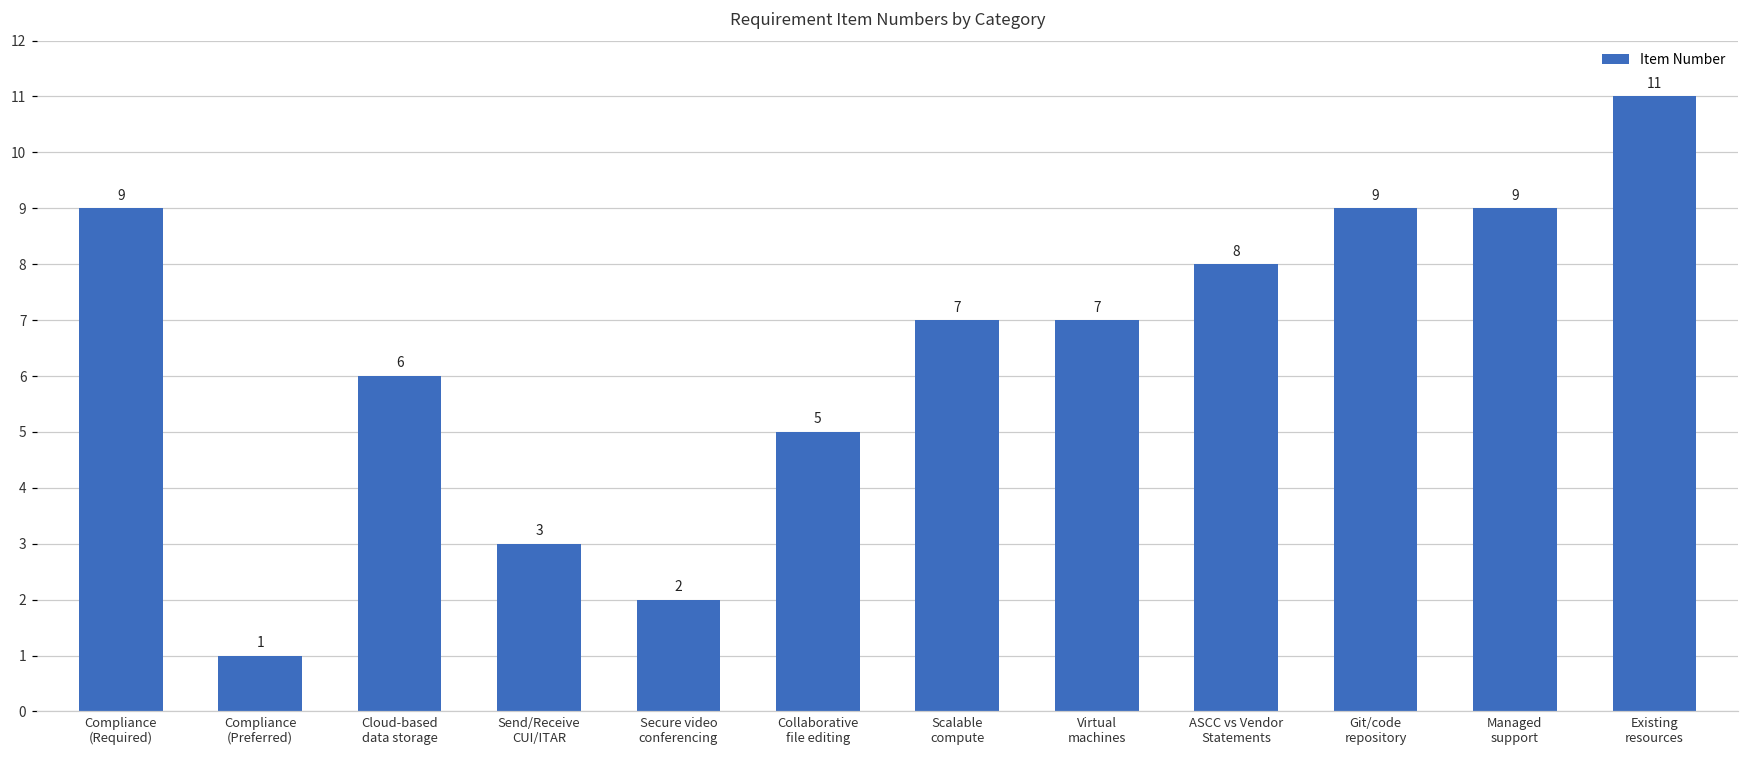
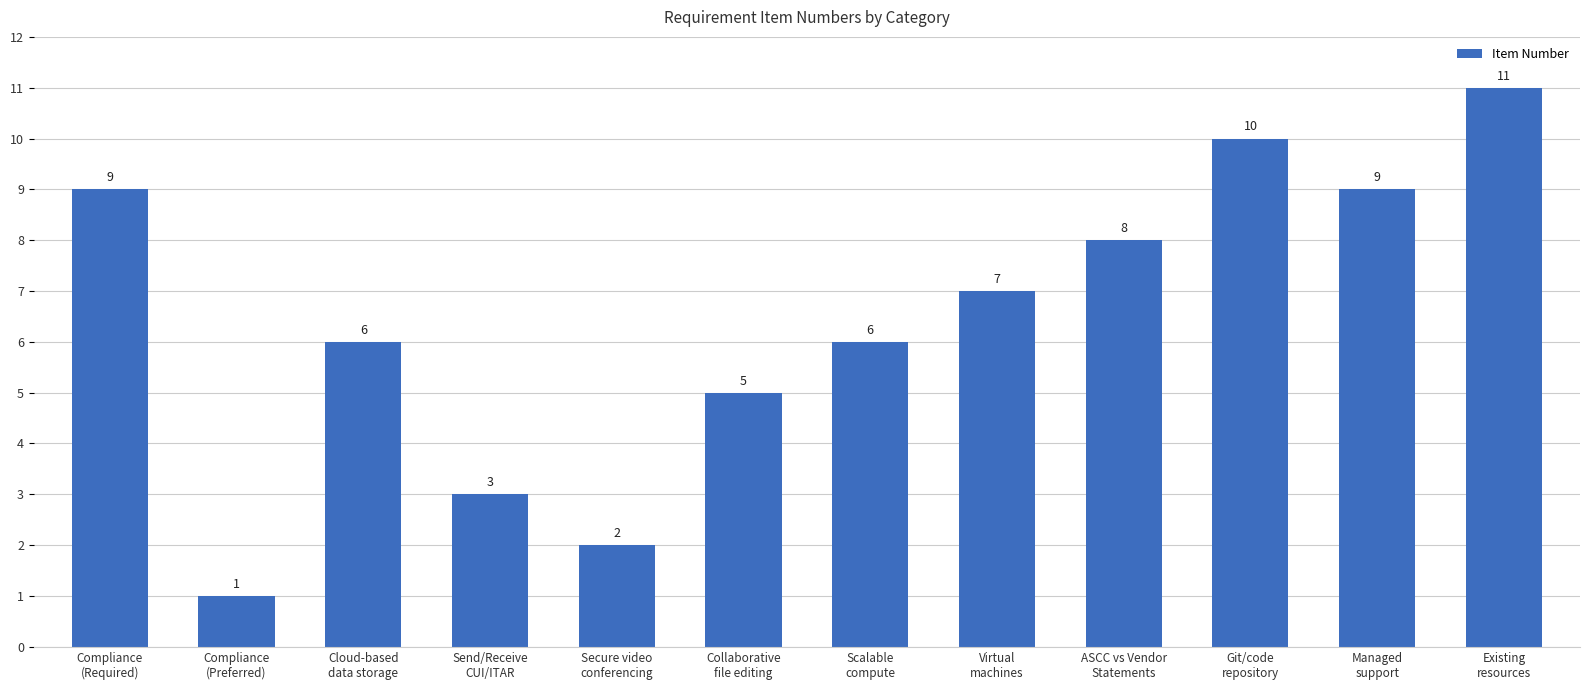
Scalable compute: 7 -> 6
Git/code repository: 9 -> 10
